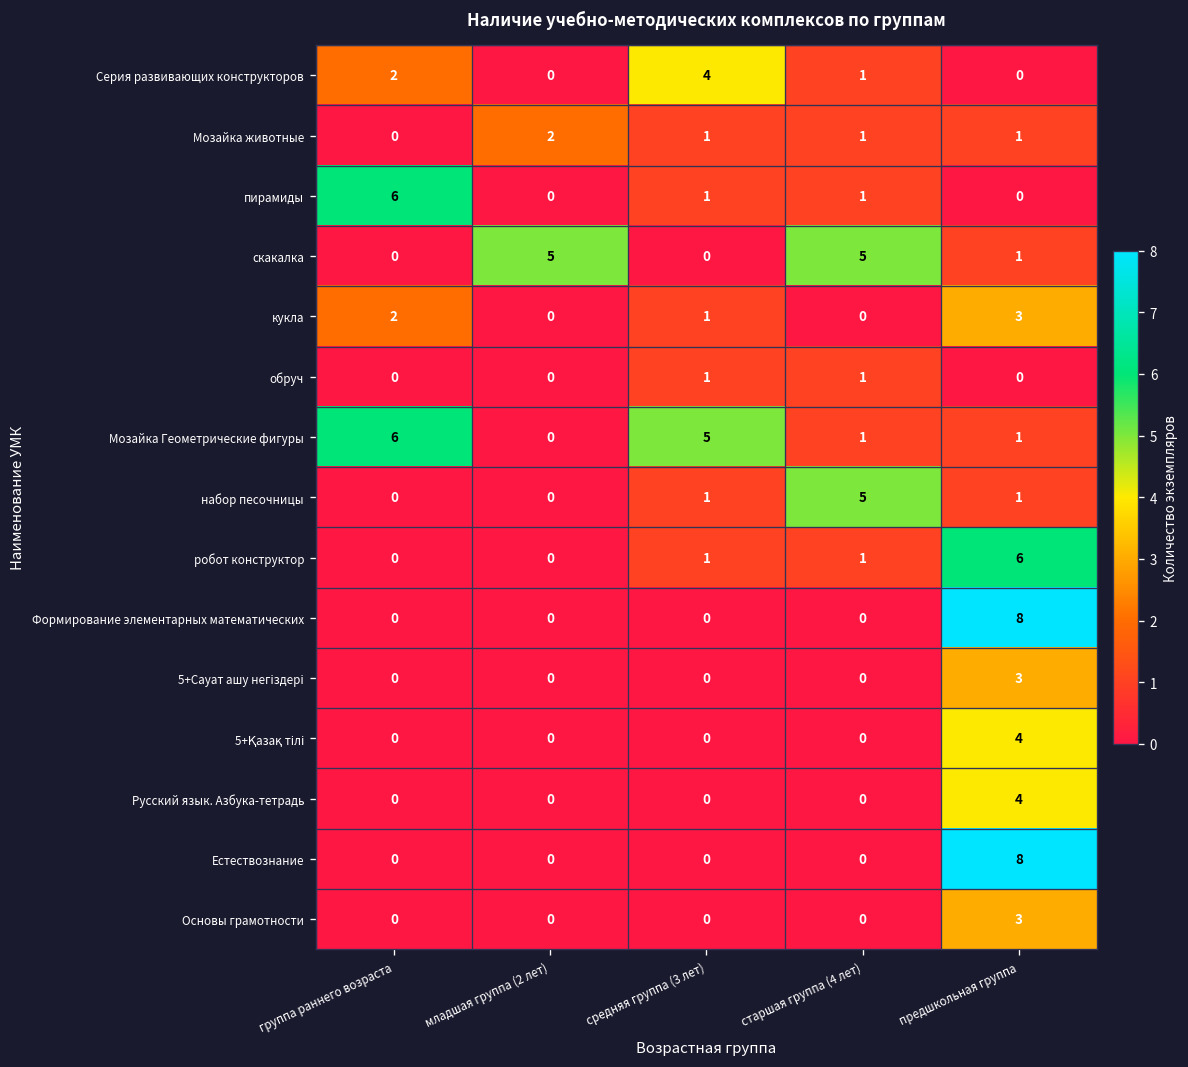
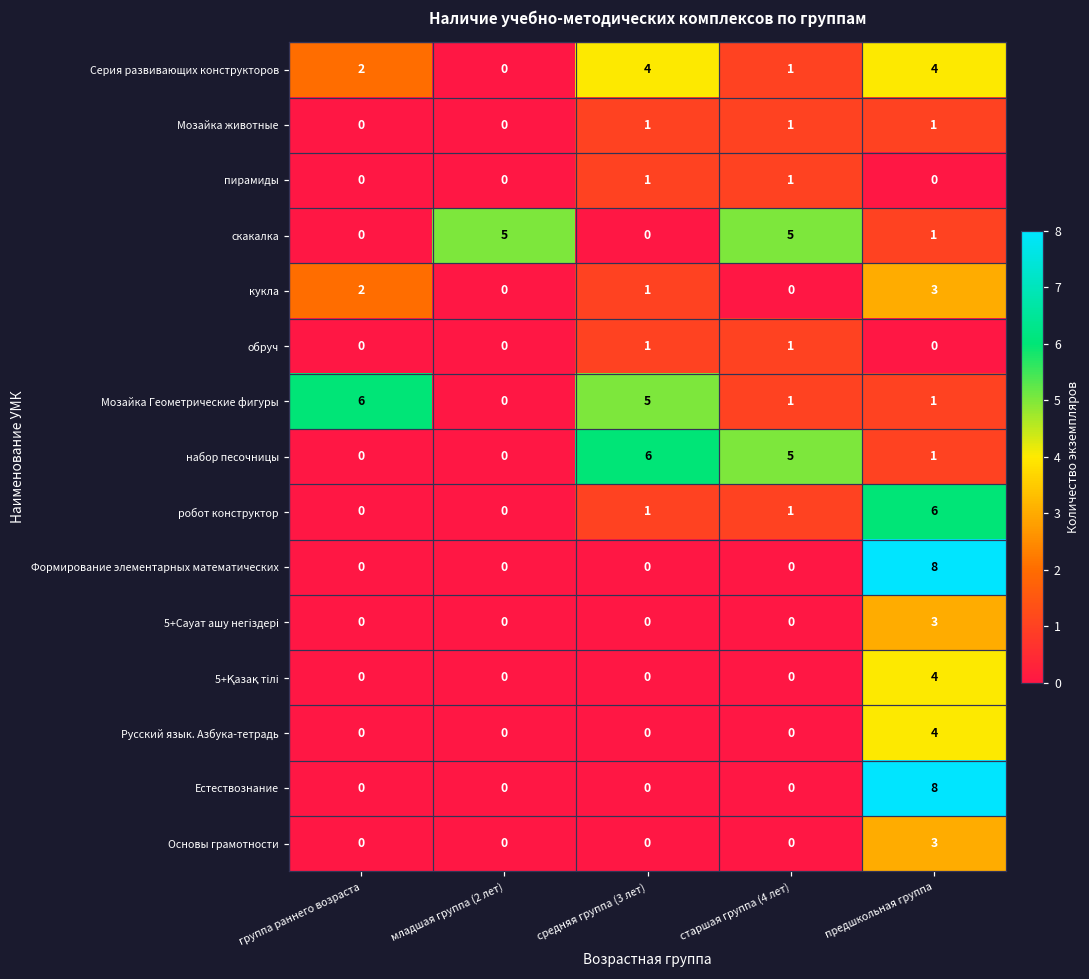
Серия развивающих конструкторов, предшкольная группа: 0 -> 4
Мозайка животные, младшая группа (2 лет): 2 -> 0
пирамиды, группа раннего возраста: 6 -> 0
набор песочницы, средняя группа (3 лет): 1 -> 6
